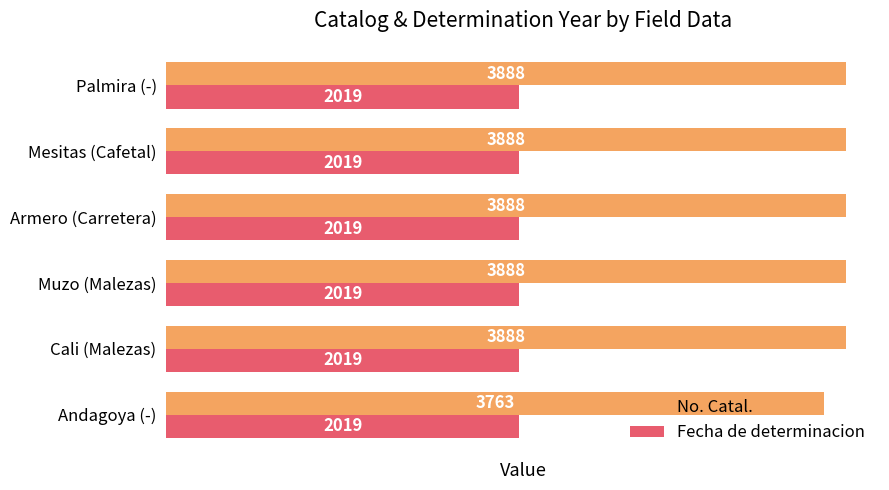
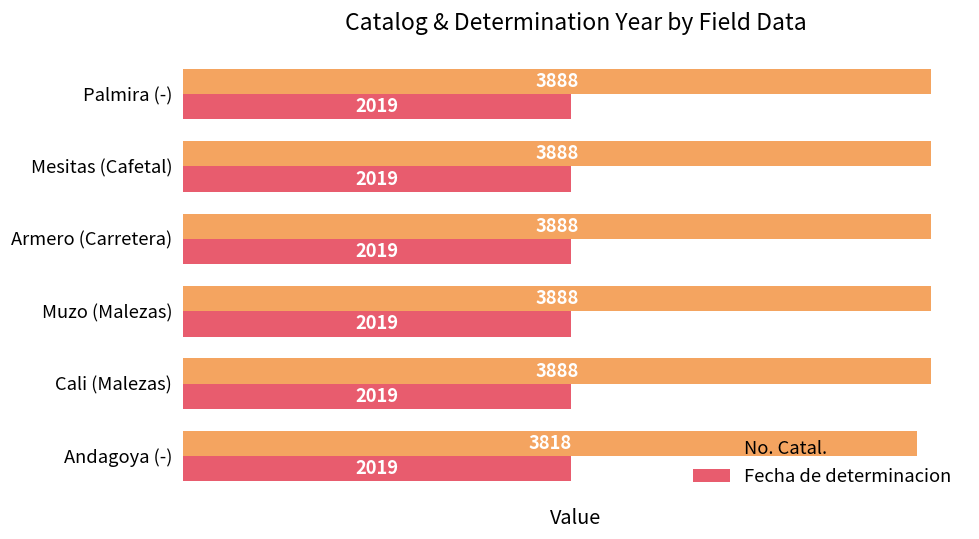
No. Catal., Andagoya (-): 3763 -> 3818
